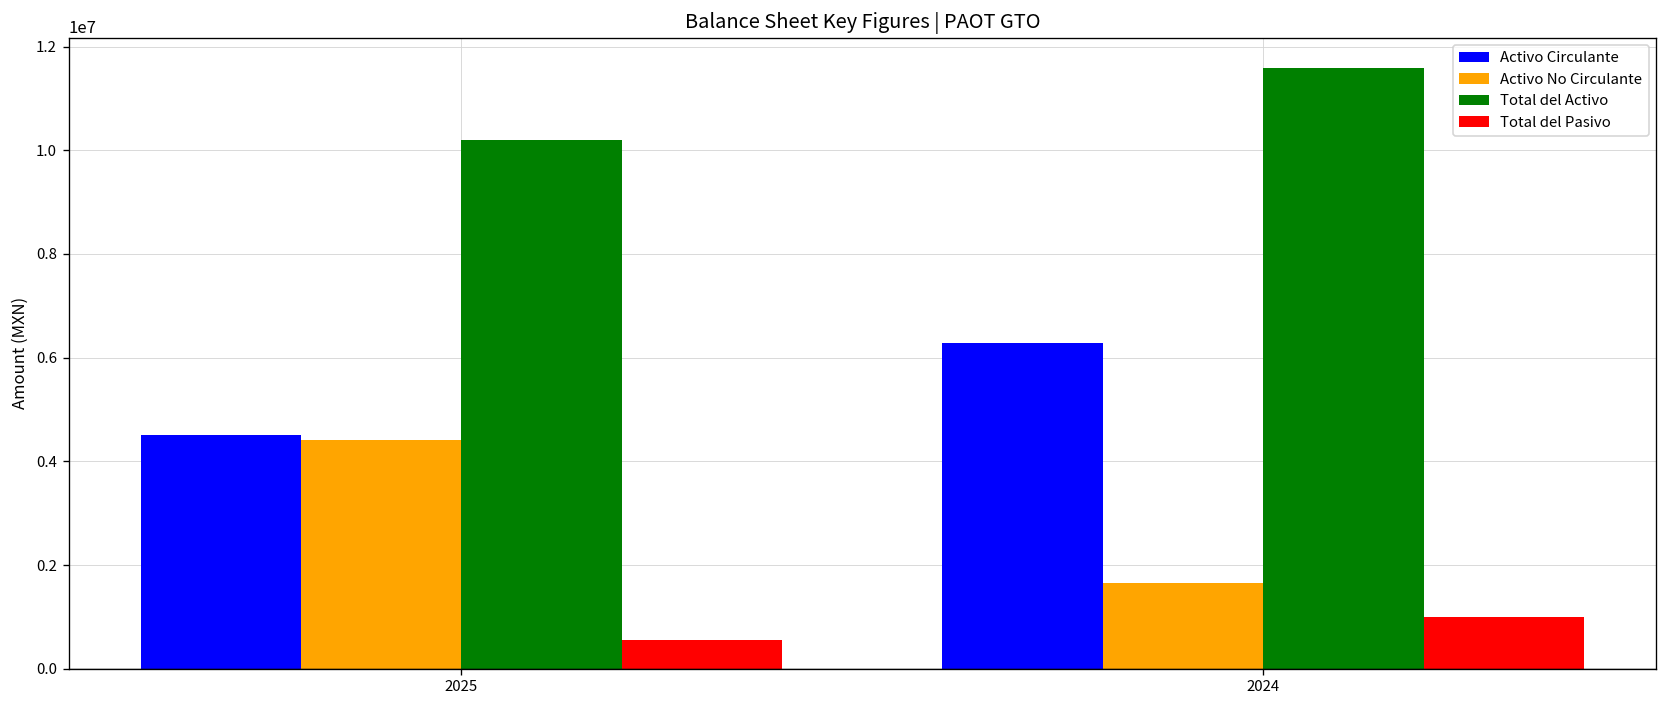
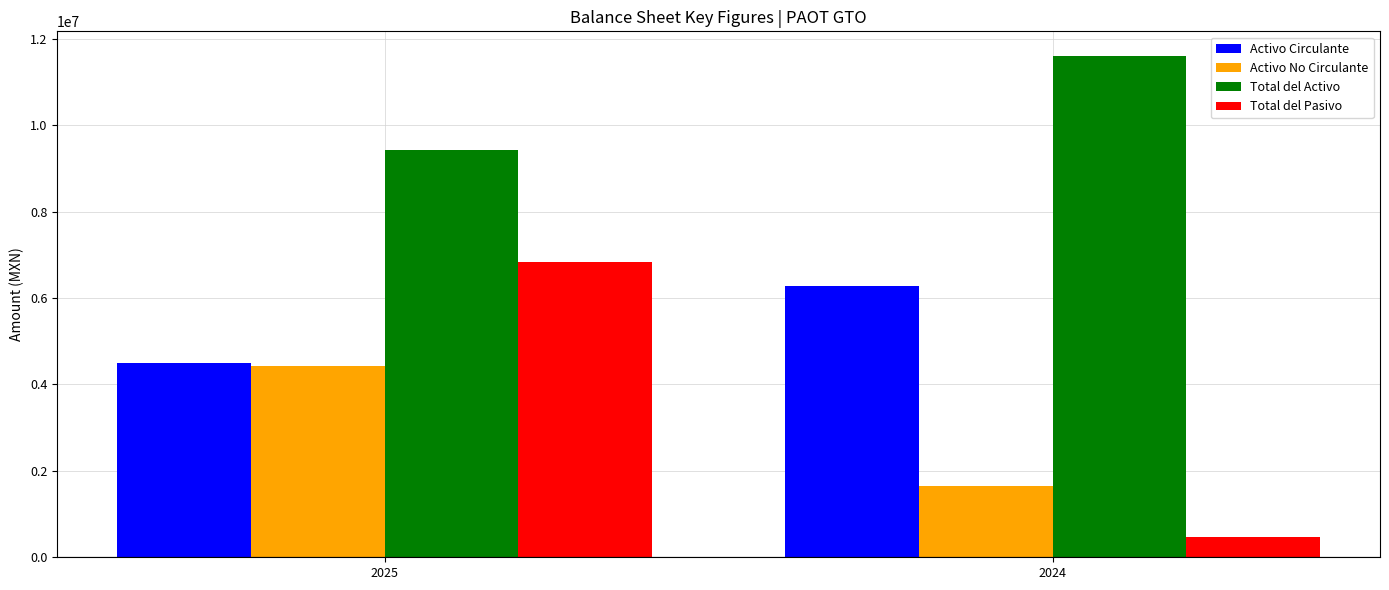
Total del Activo, 2025: 10200000 -> 9400000
Total del Pasivo, 2025: 600000 -> 6800000
Total del Pasivo, 2024: 1000000 -> 500000
